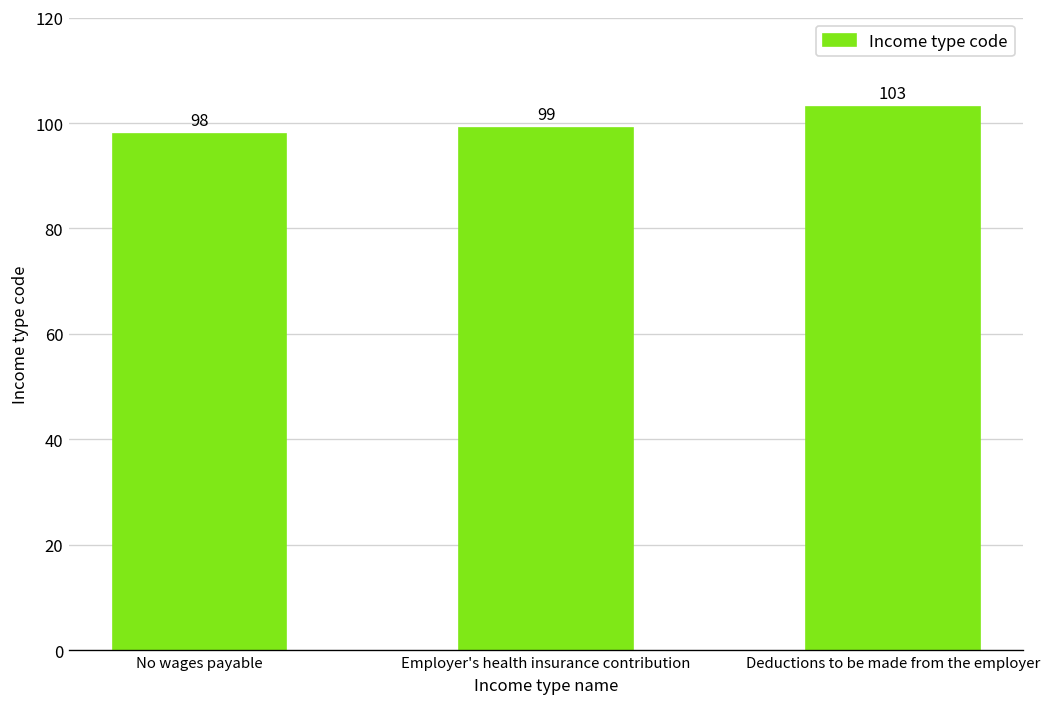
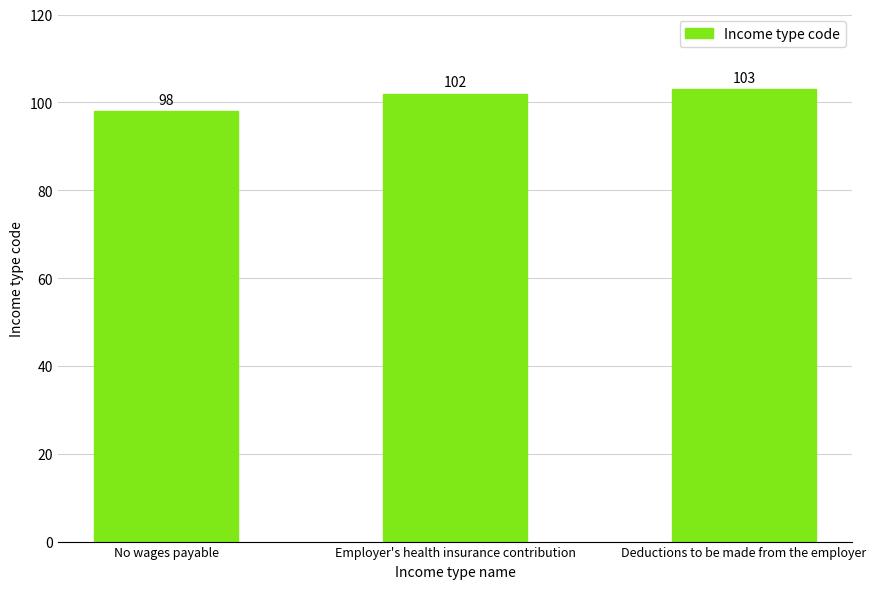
Employer's health insurance contribution: 99 -> 102
